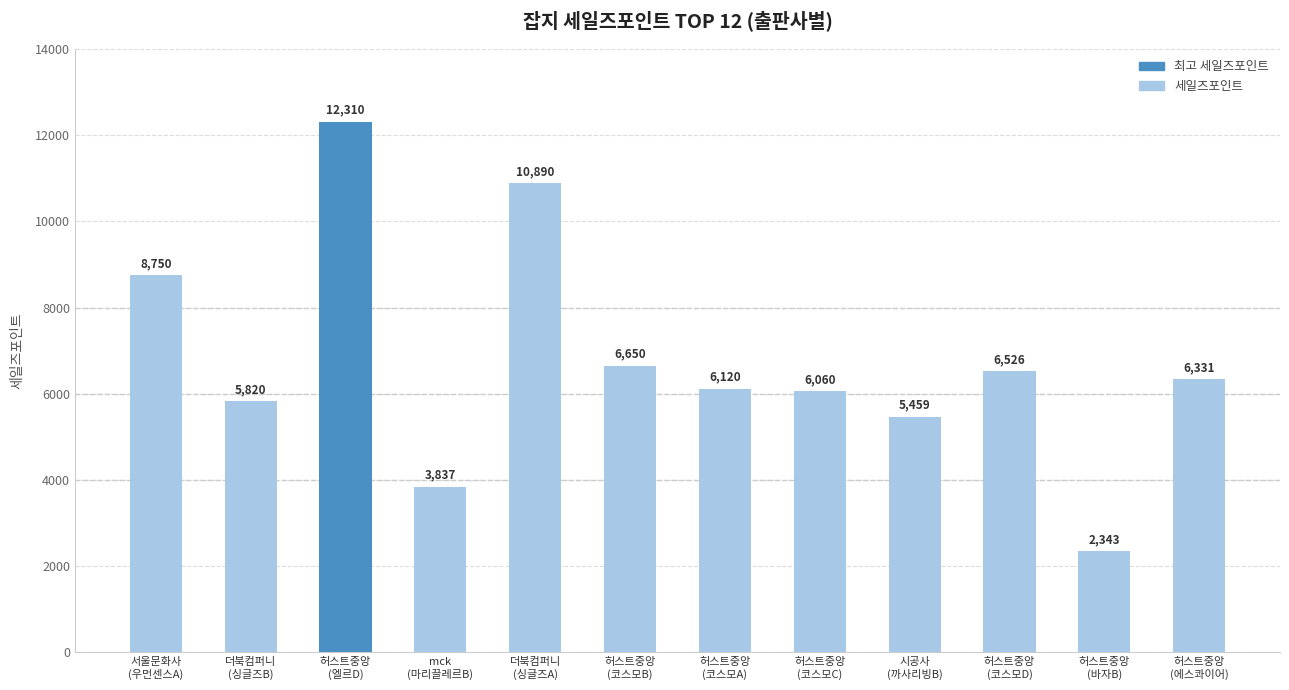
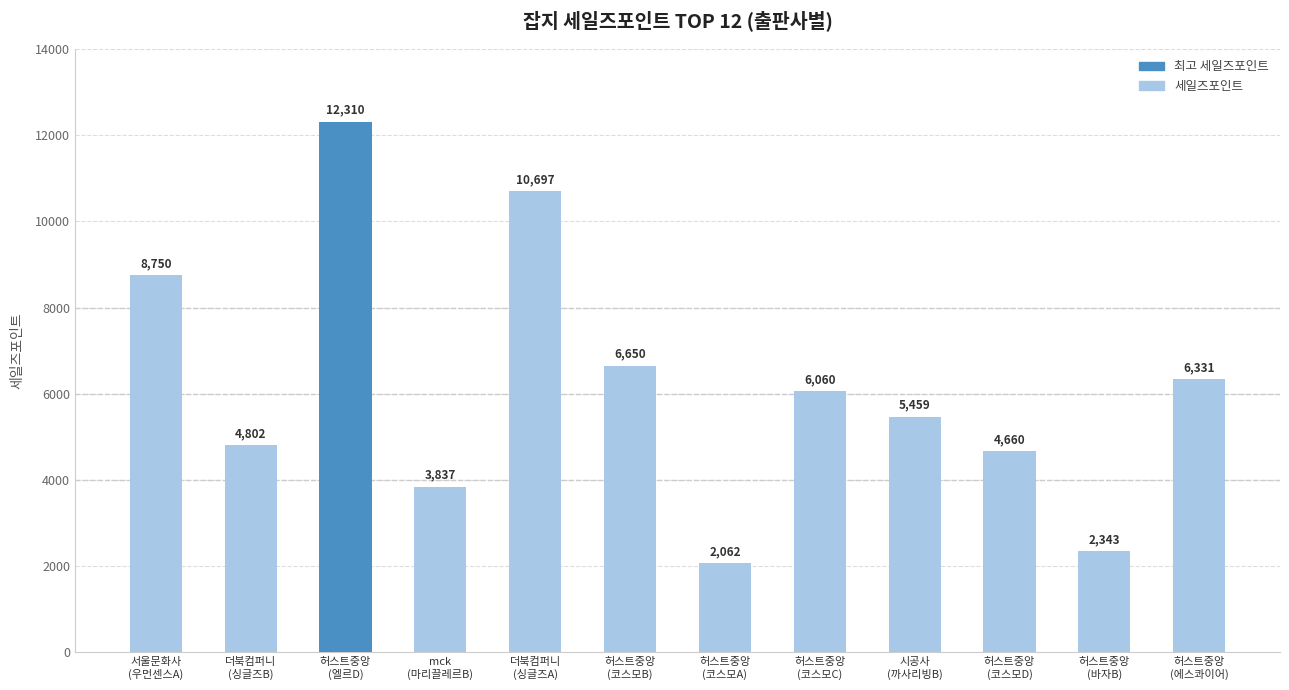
더북컴퍼니 (싱글즈B): 5,820 -> 4,802
더북컴퍼니 (싱글즈A): 10,890 -> 10,697
허스트중앙 (코스모A): 6,120 -> 2,062
허스트중앙 (코스모D): 6,526 -> 4,660
